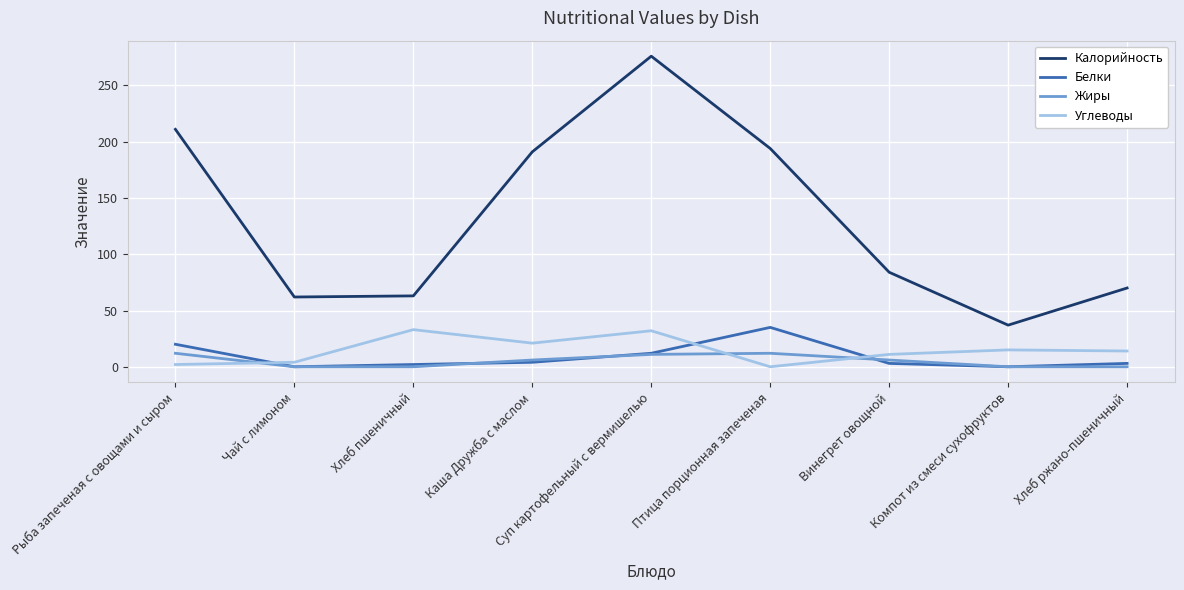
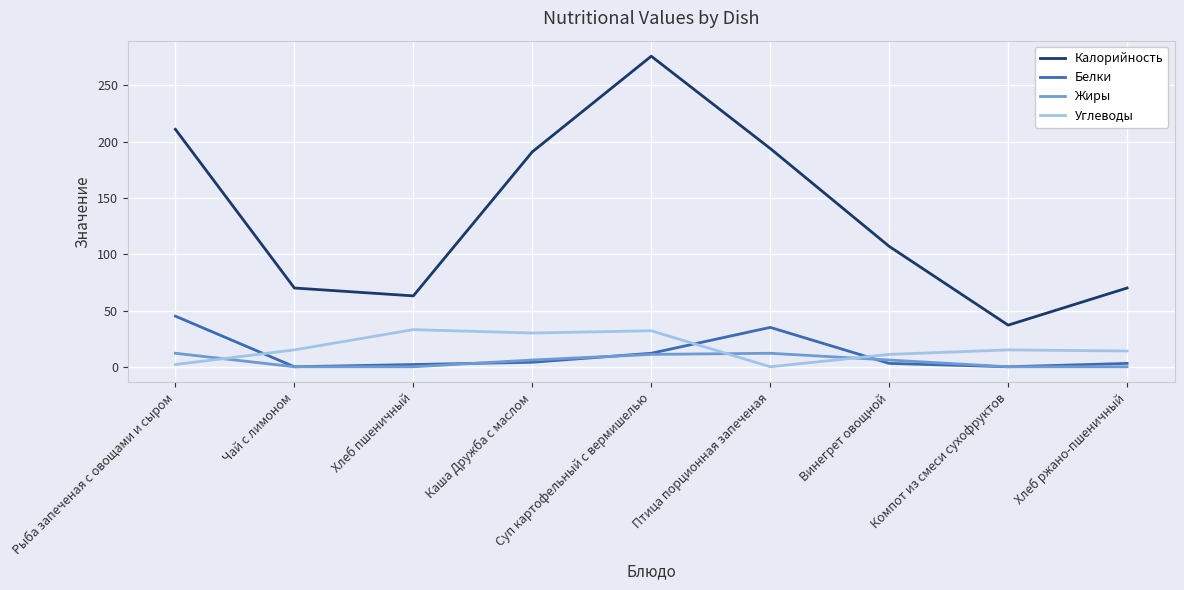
Белки, Рыба запеченая с овощами и сыром: 20 -> 45
Калорийность, Чай с лимоном: 62 -> 70
Углеводы, Чай с лимоном: 4 -> 15
Углеводы, Каша Дружба с маслом: 21 -> 30
Калорийность, Винегрет овощной: 84 -> 107
